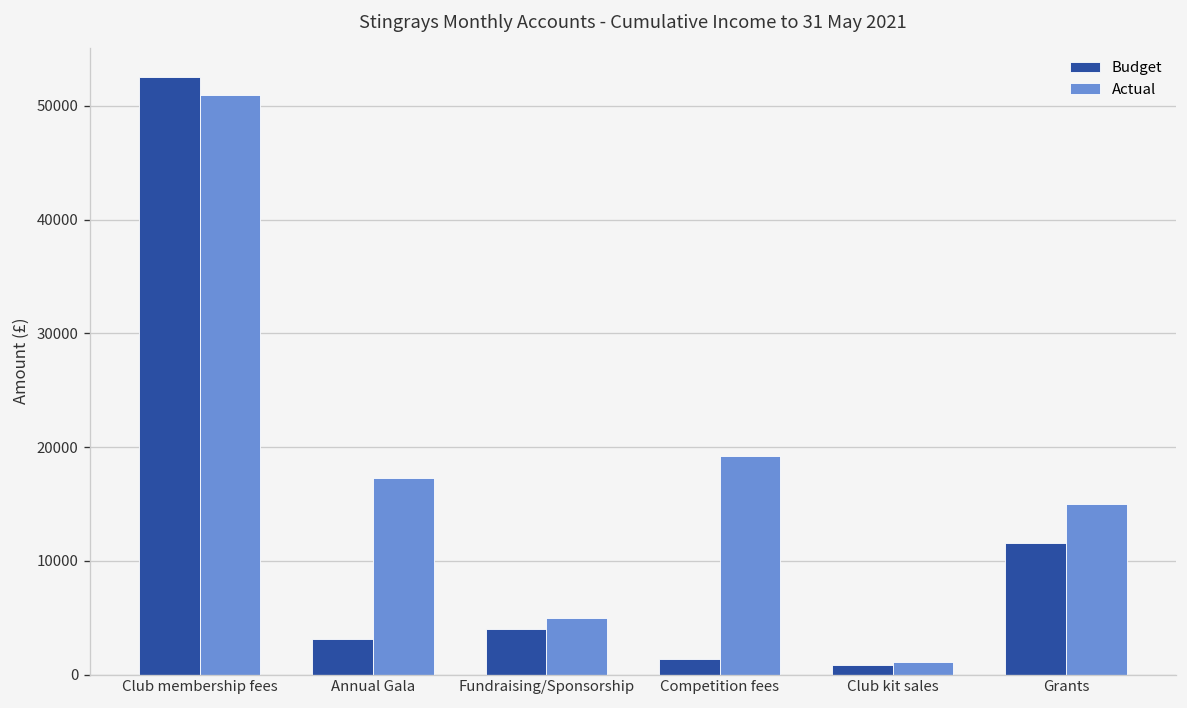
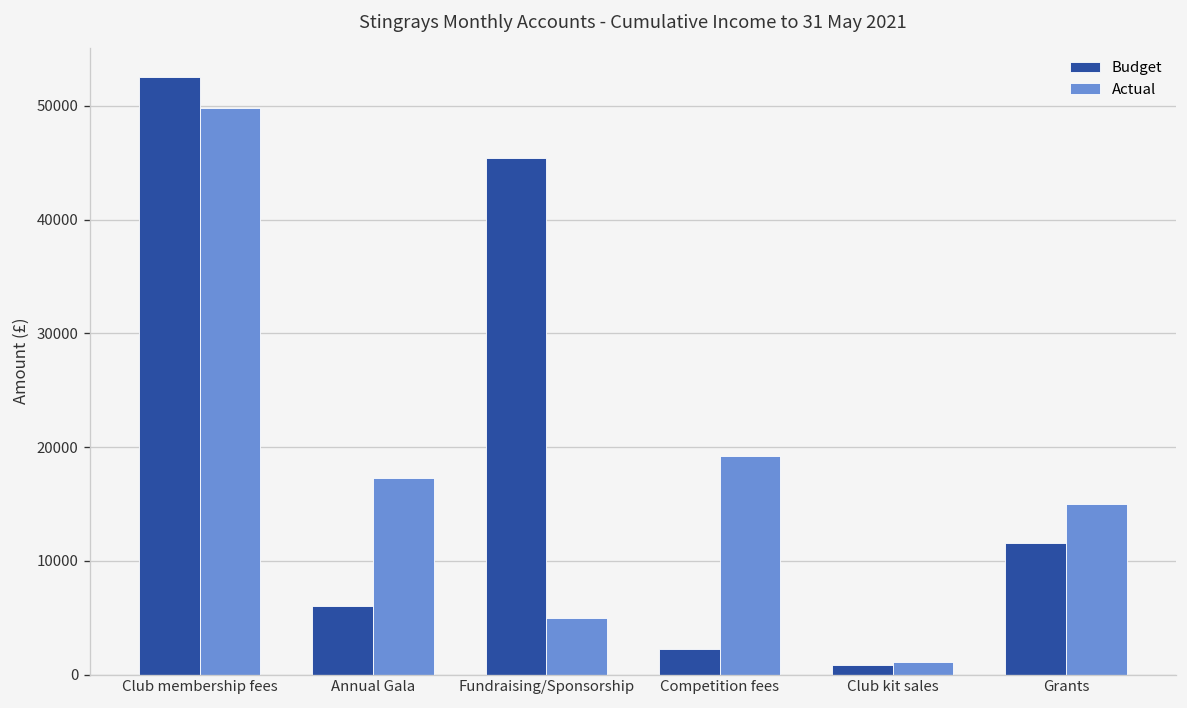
Actual, Club membership fees: 51000 -> 50000
Budget, Annual Gala: 3000 -> 6000
Budget, Fundraising/Sponsorship: 4000 -> 45000
Budget, Competition fees: 1000 -> 2000
